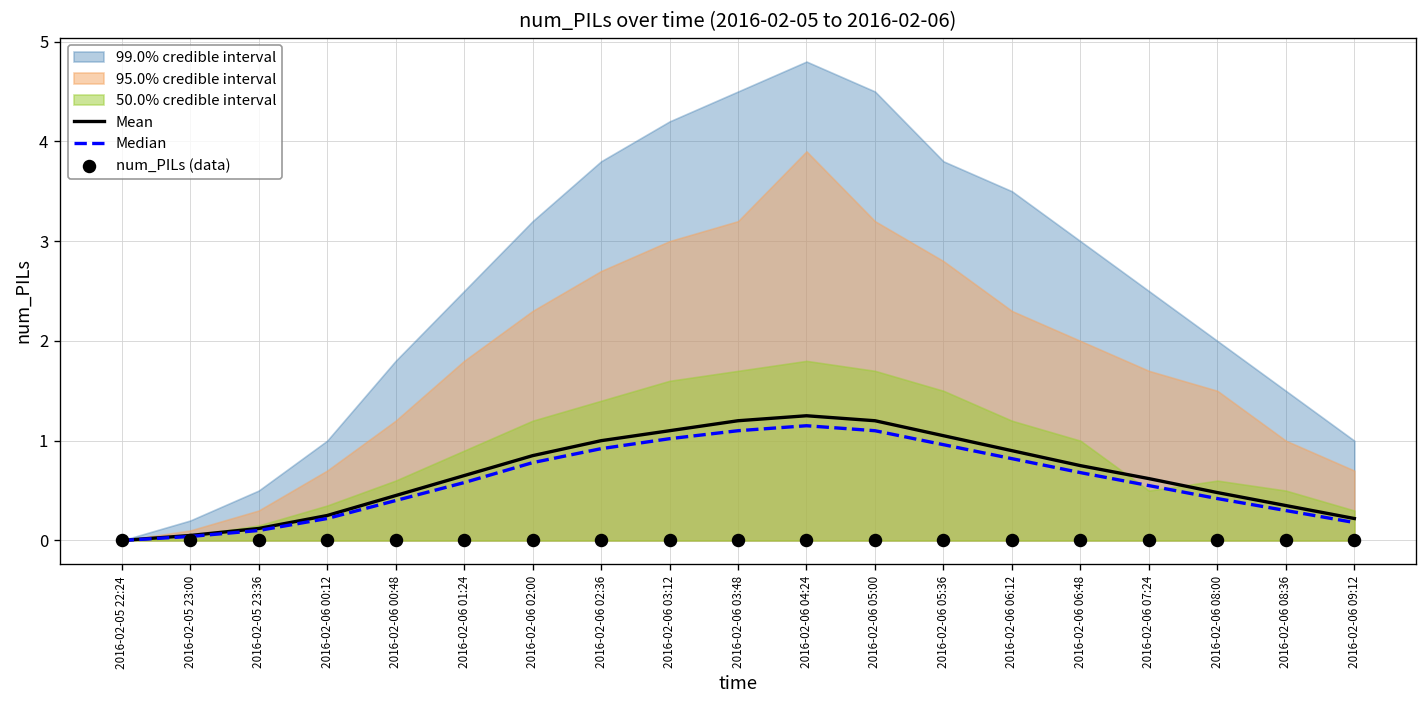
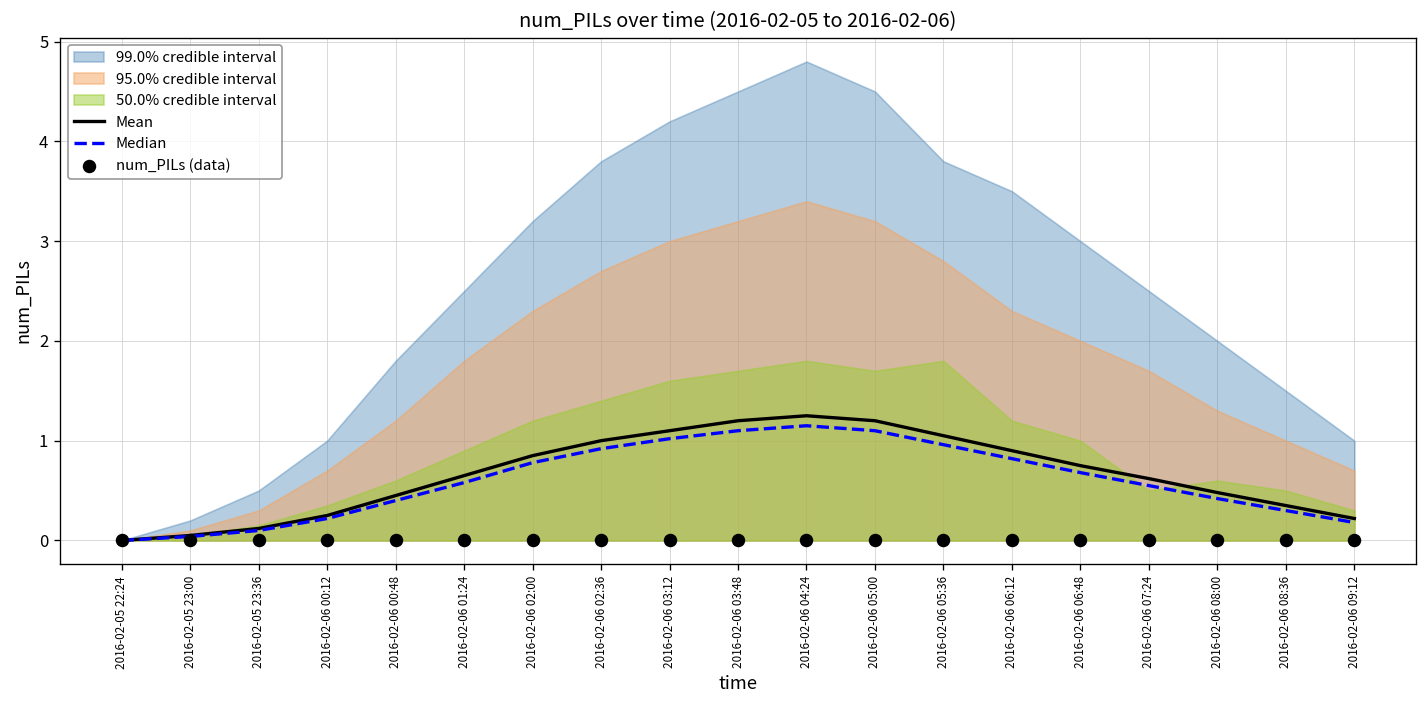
95.0% credible interval, 2016-02-06 04:24: 3.9 -> 3.4
50.0% credible interval, 2016-02-06 05:36: 1.5 -> 1.8
95.0% credible interval, 2016-02-06 08:00: 1.5 -> 1.3
